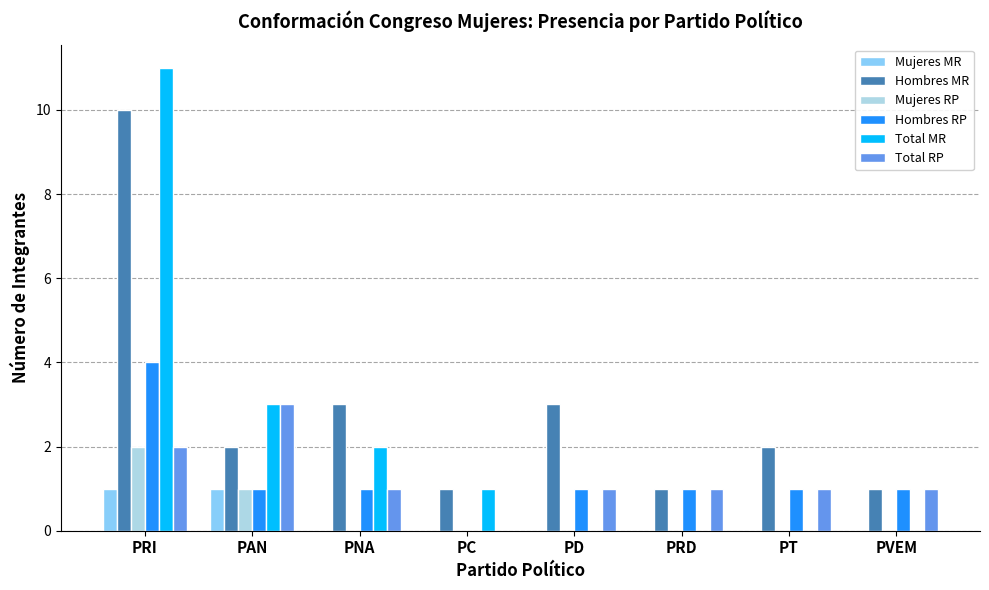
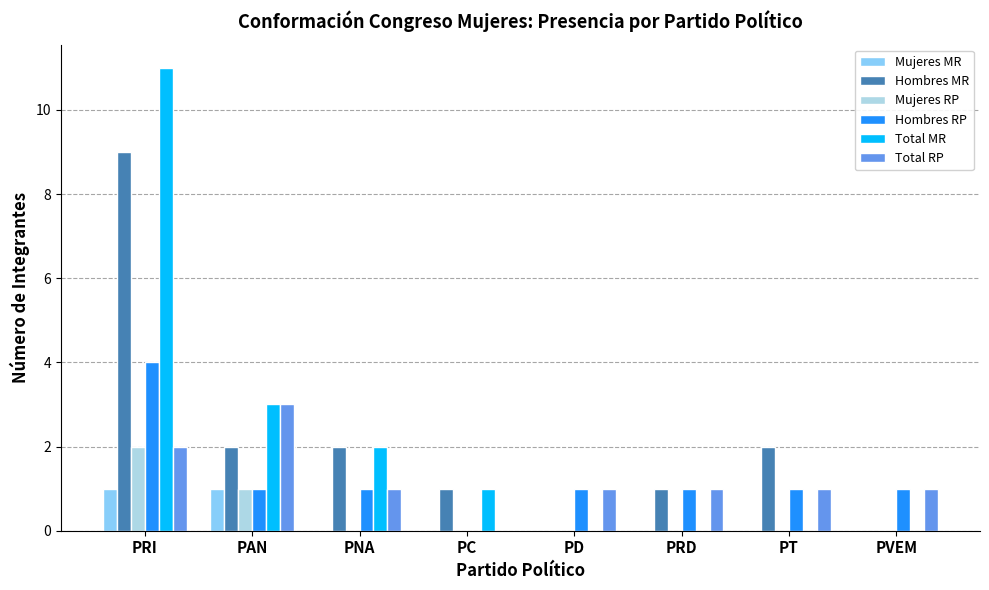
Hombres MR, PRI: 10 -> 9
Hombres MR, PNA: 3 -> 2
Hombres MR, PD: 3 -> 0
Hombres MR, PVEM: 1 -> 0
